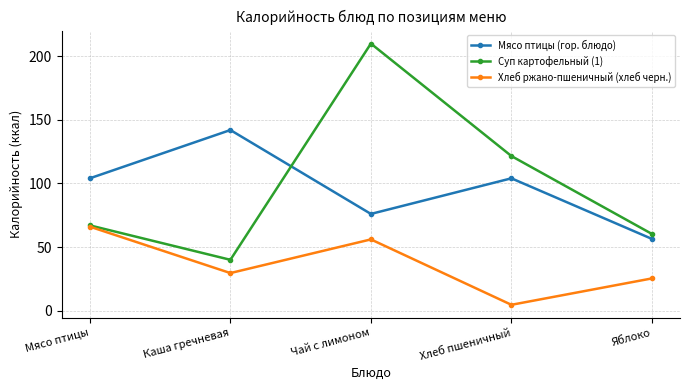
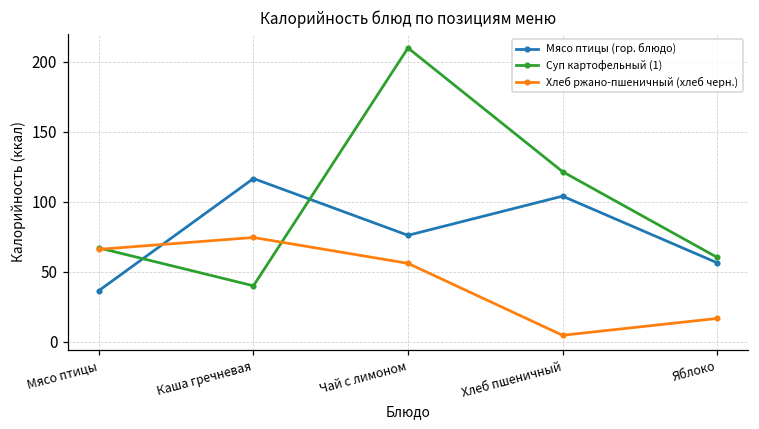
Мясо птицы (гор. блюдо), Мясо птицы: 104 -> 37
Мясо птицы (гор. блюдо), Каша гречневая: 142 -> 117
Хлеб ржано-пшеничный (хлеб черн.), Каша гречневая: 30 -> 74
Хлеб ржано-пшеничный (хлеб черн.), Яблоко: 25 -> 17
